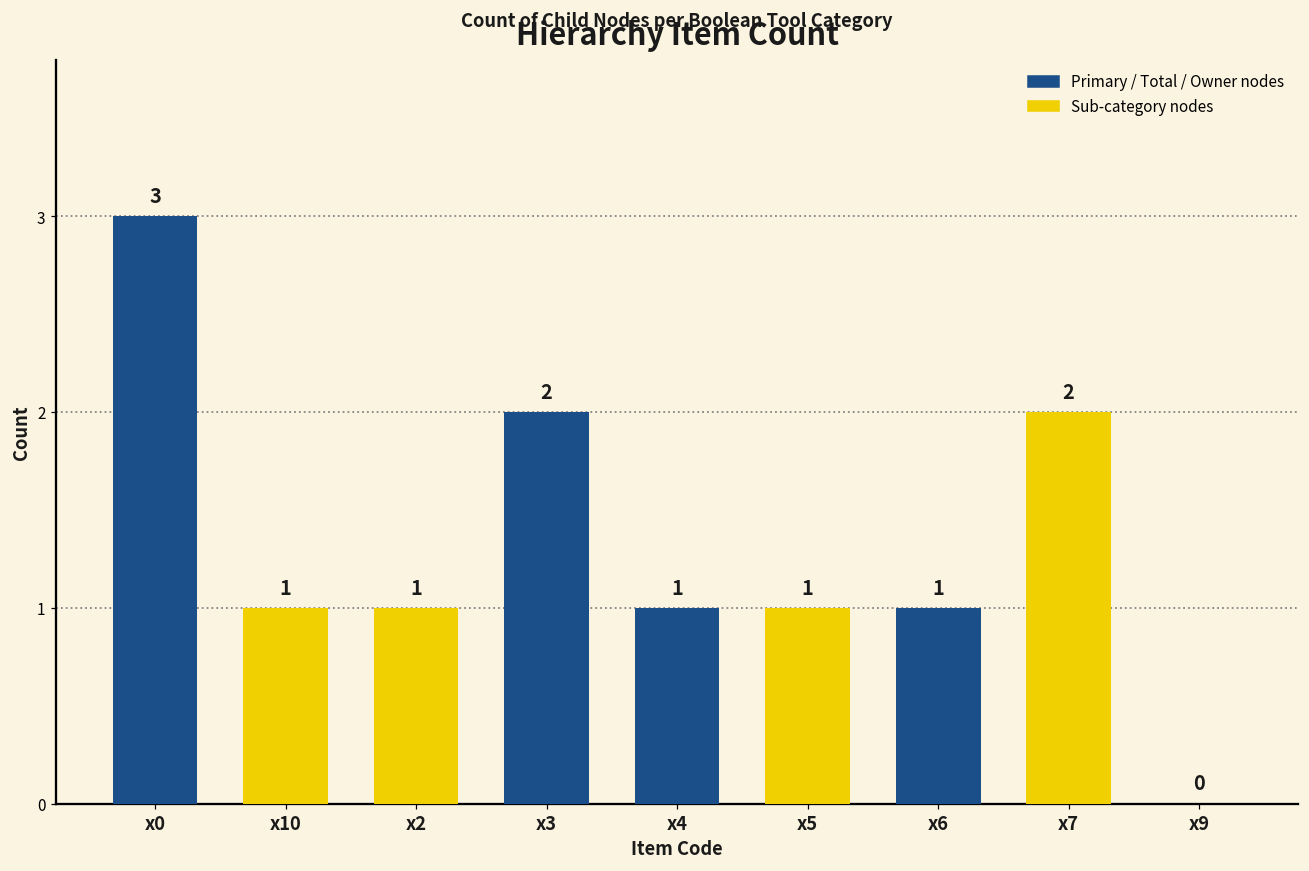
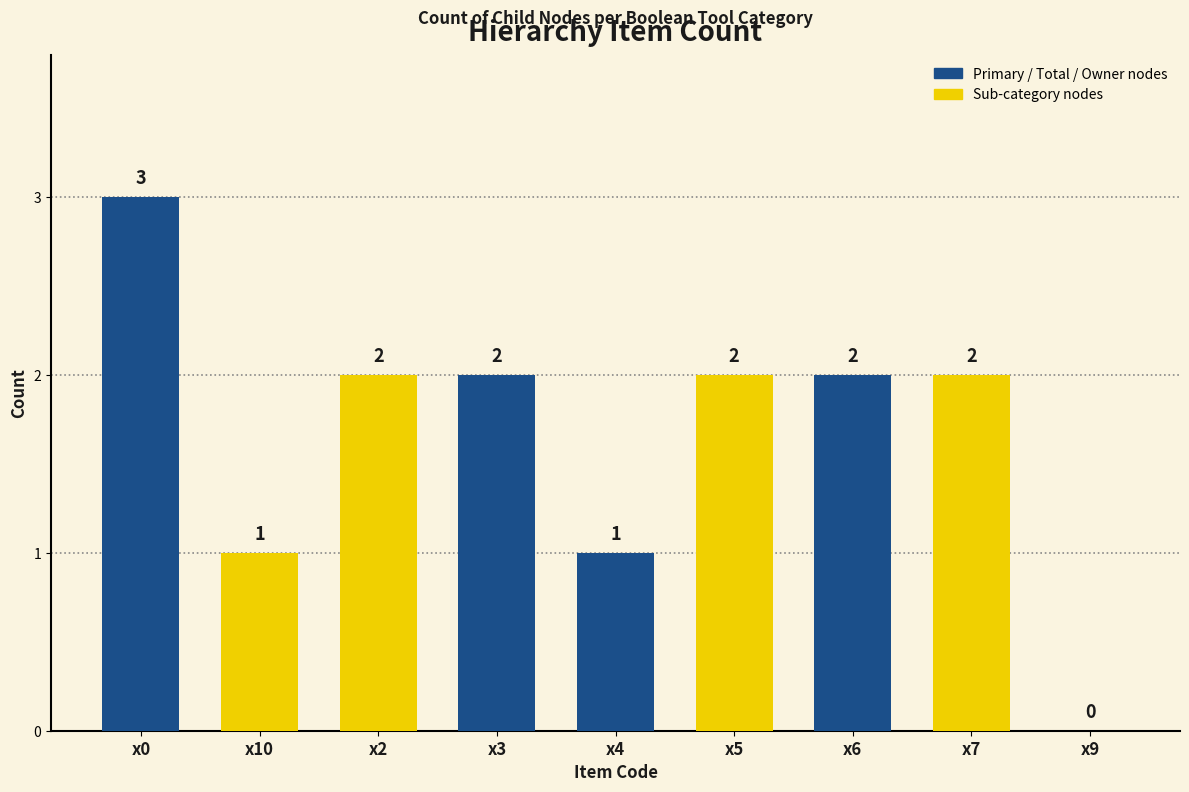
x2: 1 -> 2
x5: 1 -> 2
x6: 1 -> 2
